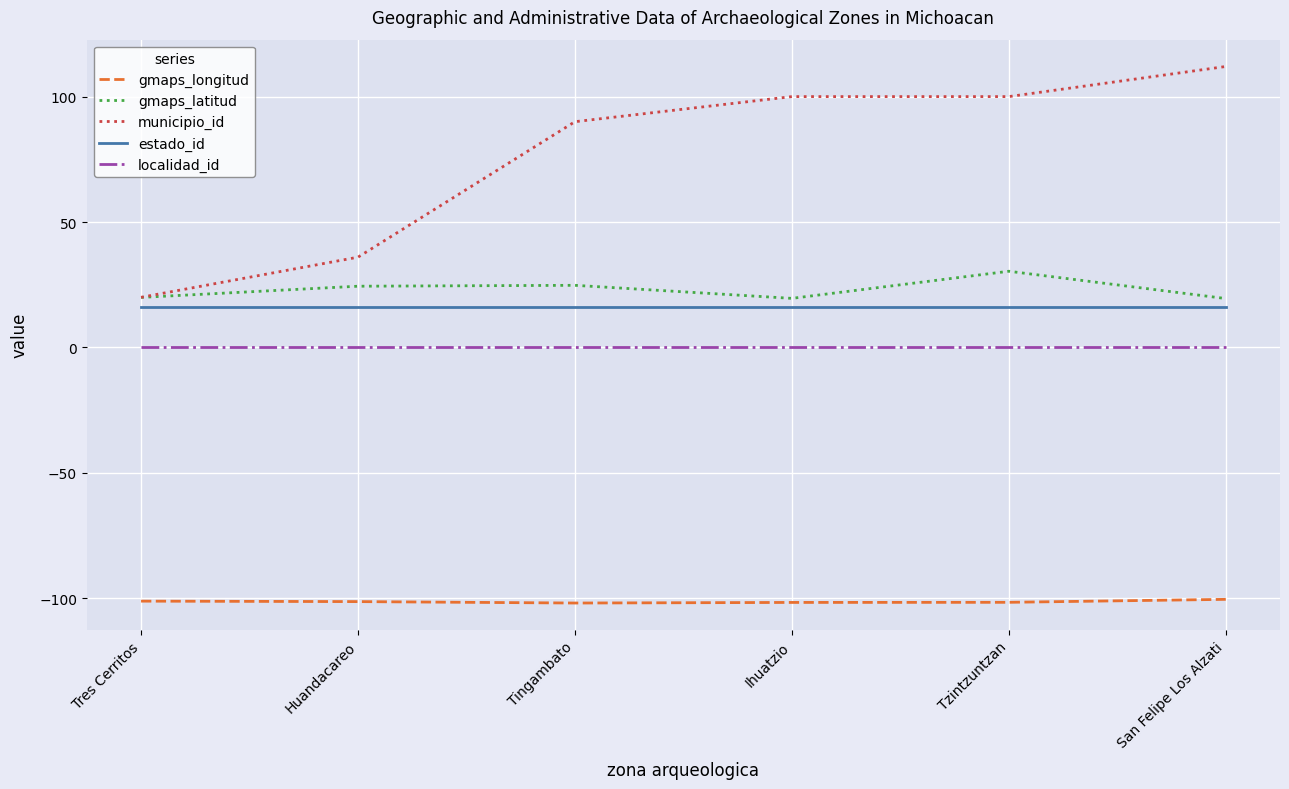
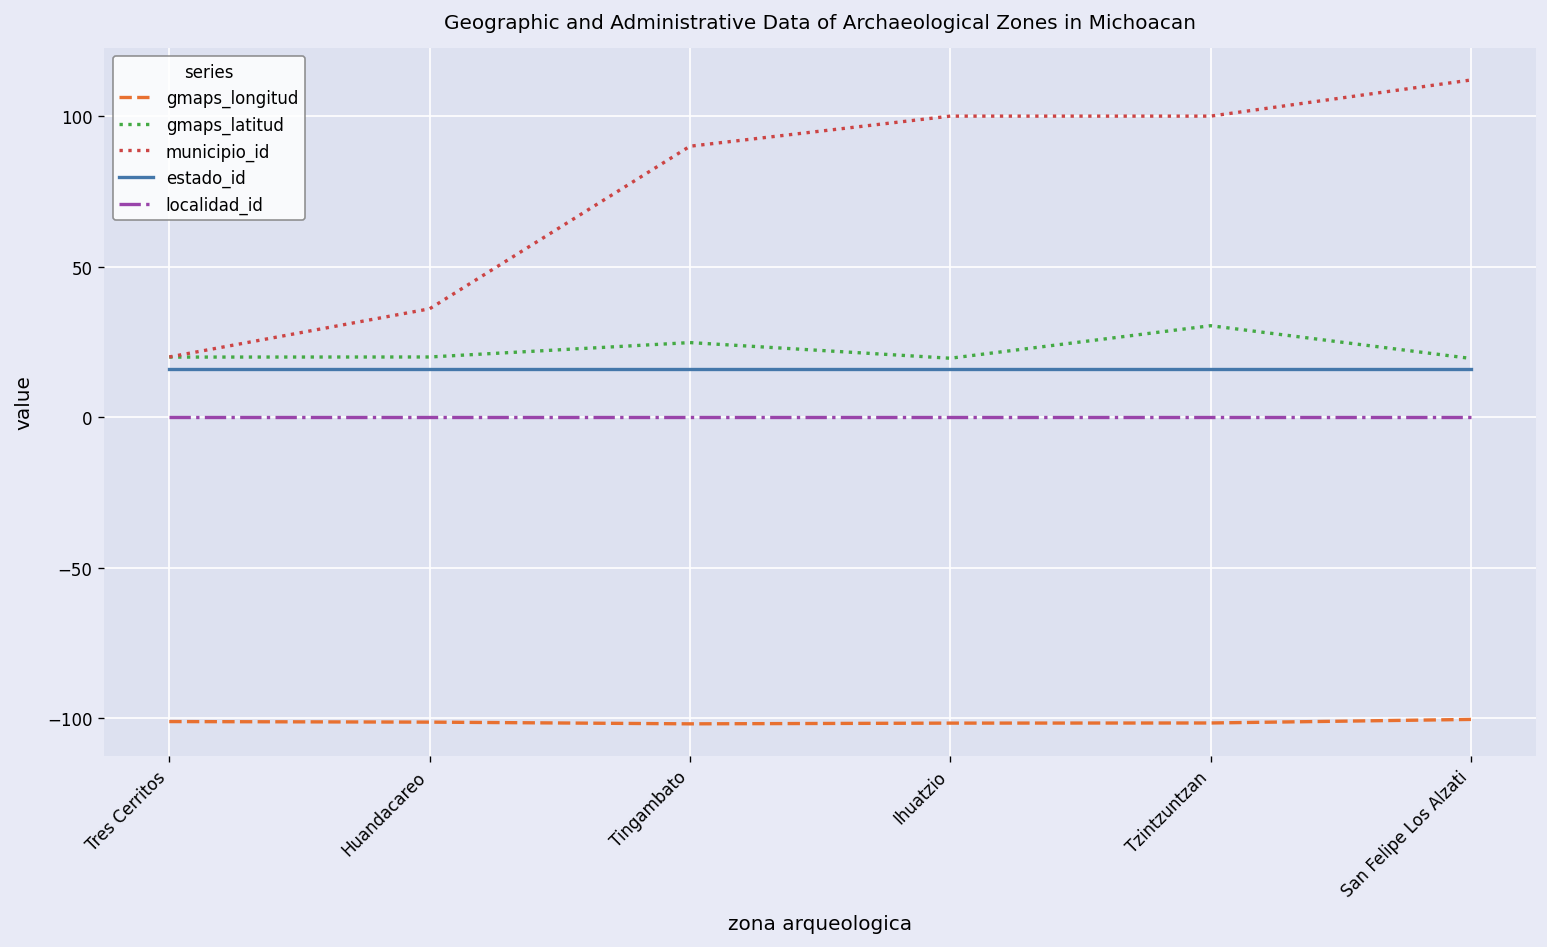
gmaps_latitud, Huandacareo: 24 -> 20
